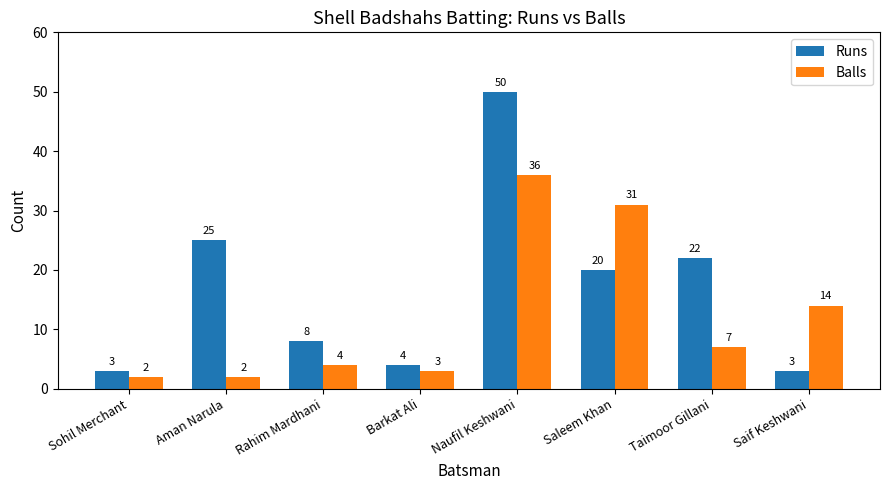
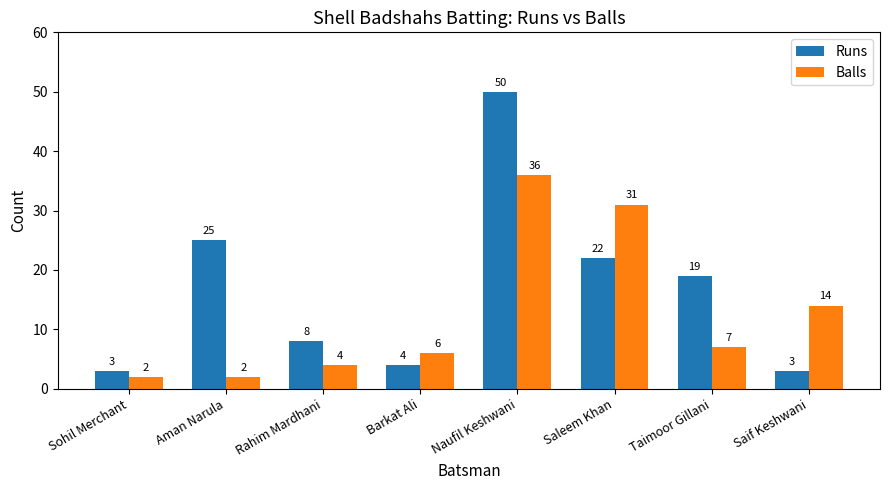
Balls, Barkat Ali: 3 -> 6
Runs, Saleem Khan: 20 -> 22
Runs, Taimoor Gillani: 22 -> 19
